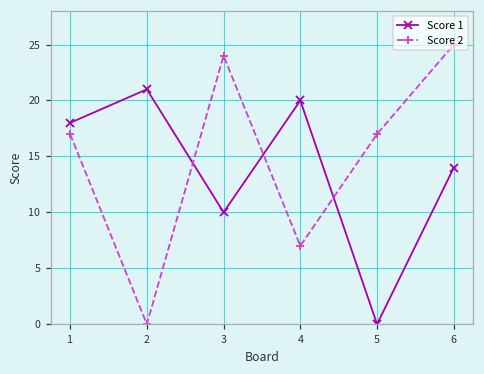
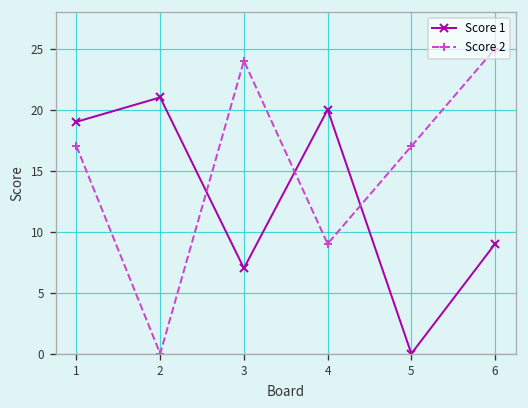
Score 1, 1: 18 -> 19
Score 1, 3: 10 -> 7
Score 2, 4: 7 -> 9
Score 1, 6: 14 -> 9
